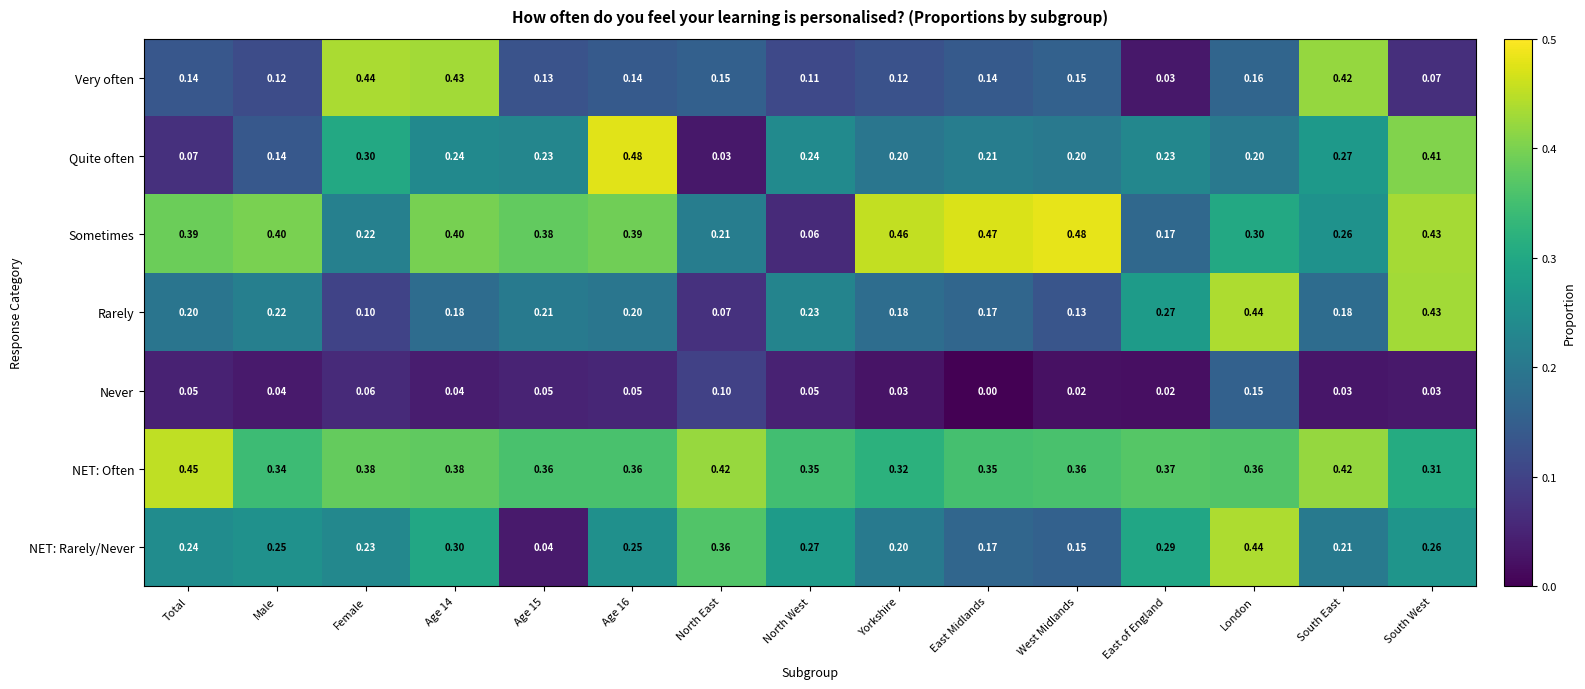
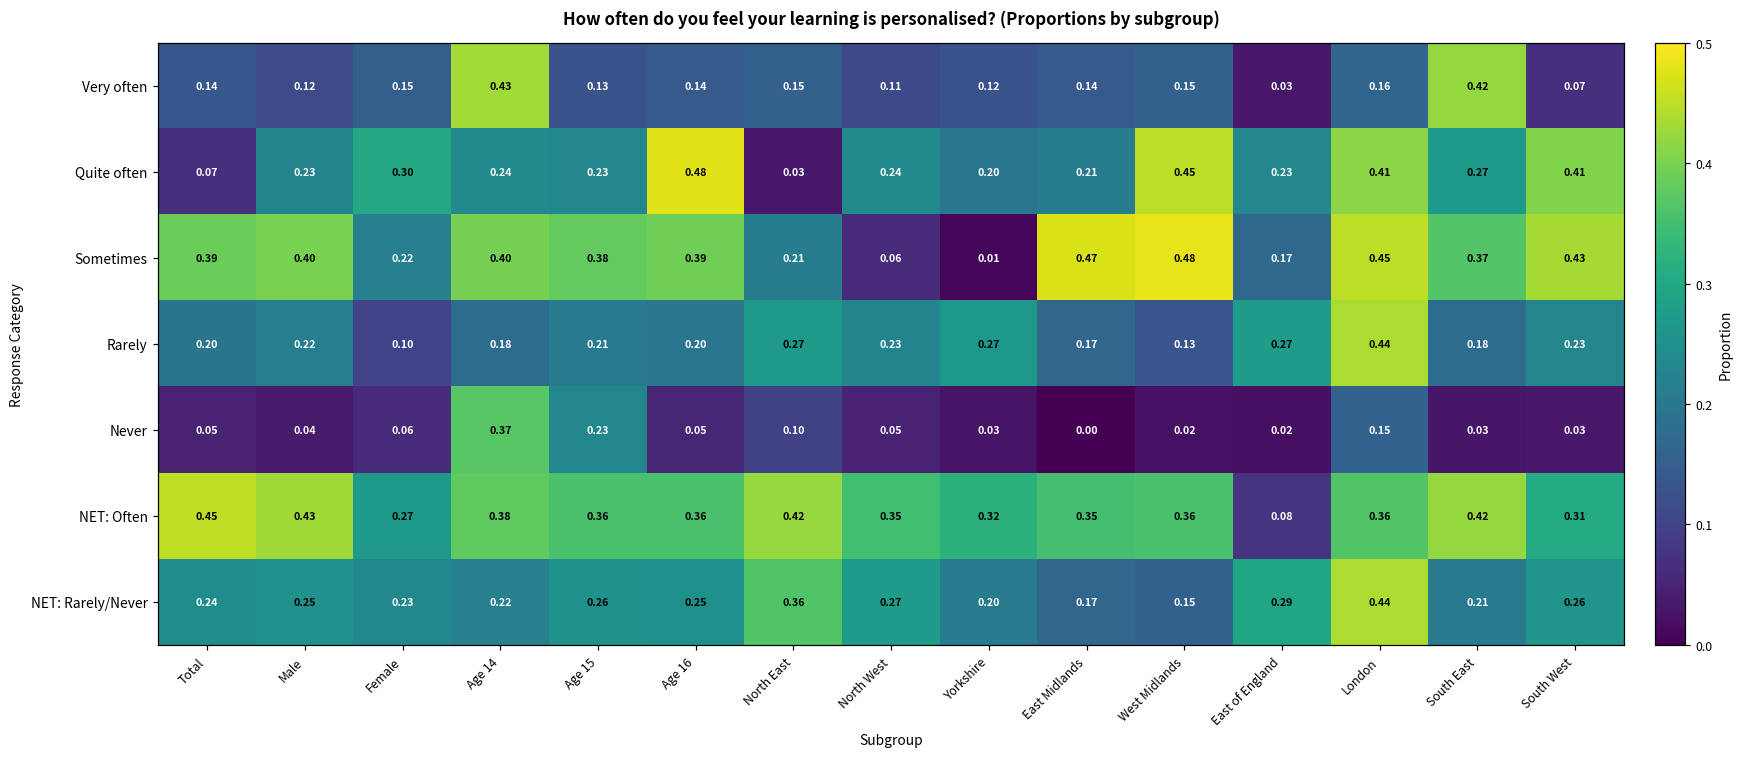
Very often, Female: 0.44 -> 0.15
Quite often, Male: 0.14 -> 0.23
Quite often, West Midlands: 0.20 -> 0.45
Quite often, London: 0.20 -> 0.41
Sometimes, Yorkshire: 0.46 -> 0.01
Sometimes, London: 0.30 -> 0.45
Sometimes, South East: 0.26 -> 0.37
Rarely, North East: 0.07 -> 0.27
Rarely, Yorkshire: 0.18 -> 0.27
Rarely, South West: 0.43 -> 0.23
Never, Age 14: 0.04 -> 0.37
Never, Age 15: 0.05 -> 0.23
NET: Often, Male: 0.34 -> 0.43
NET: Often, Female: 0.38 -> 0.27
NET: Often, East of England: 0.37 -> 0.08
NET: Rarely/Never, Age 14: 0.30 -> 0.22
NET: Rarely/Never, Age 15: 0.04 -> 0.26
